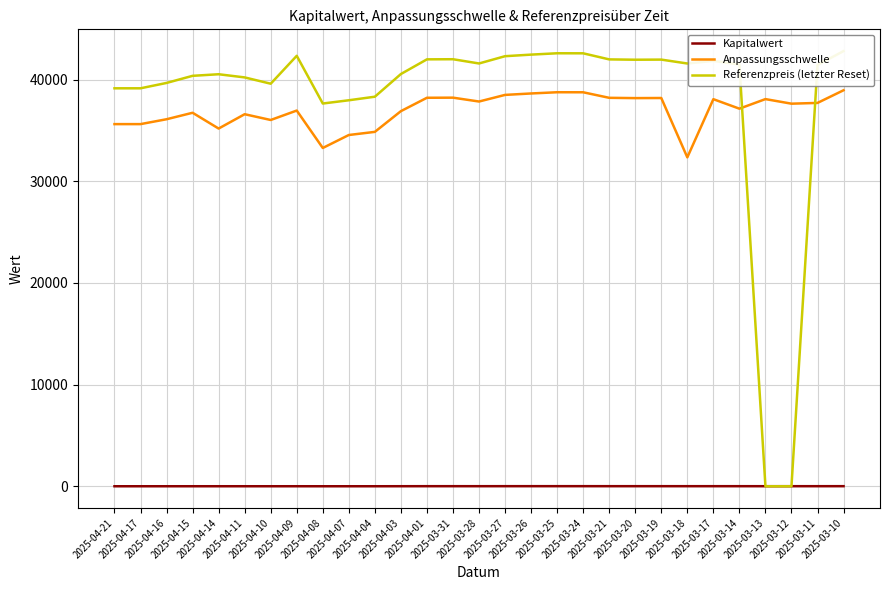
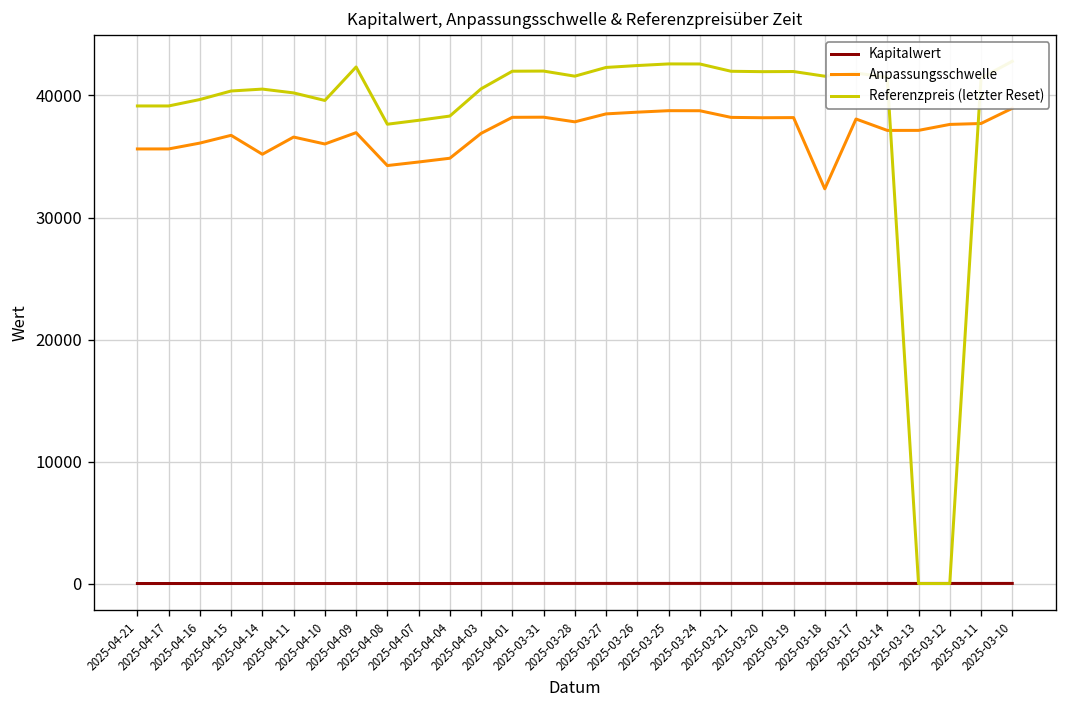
Anpassungsschwelle, 2025-04-08: 33300 -> 34300
Anpassungsschwelle, 2025-03-13: 38100 -> 37100
